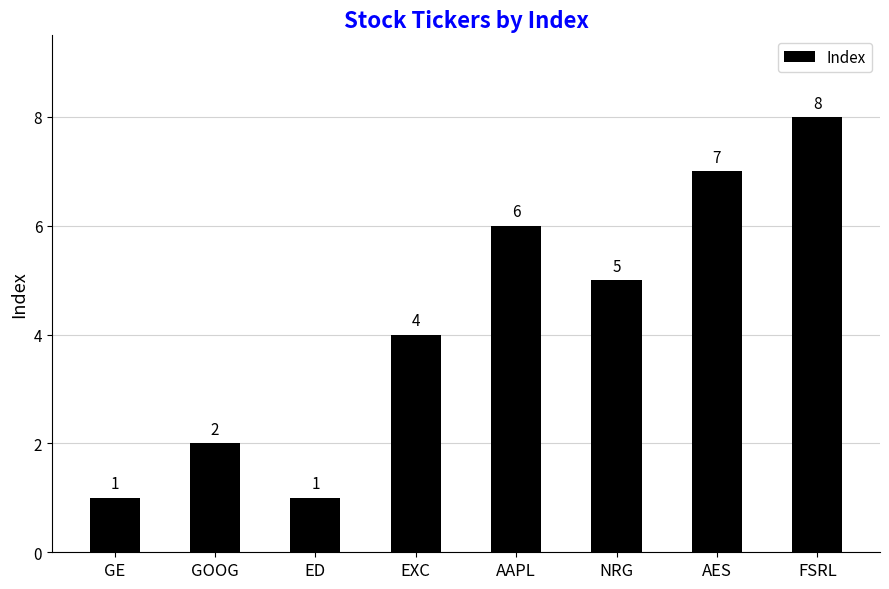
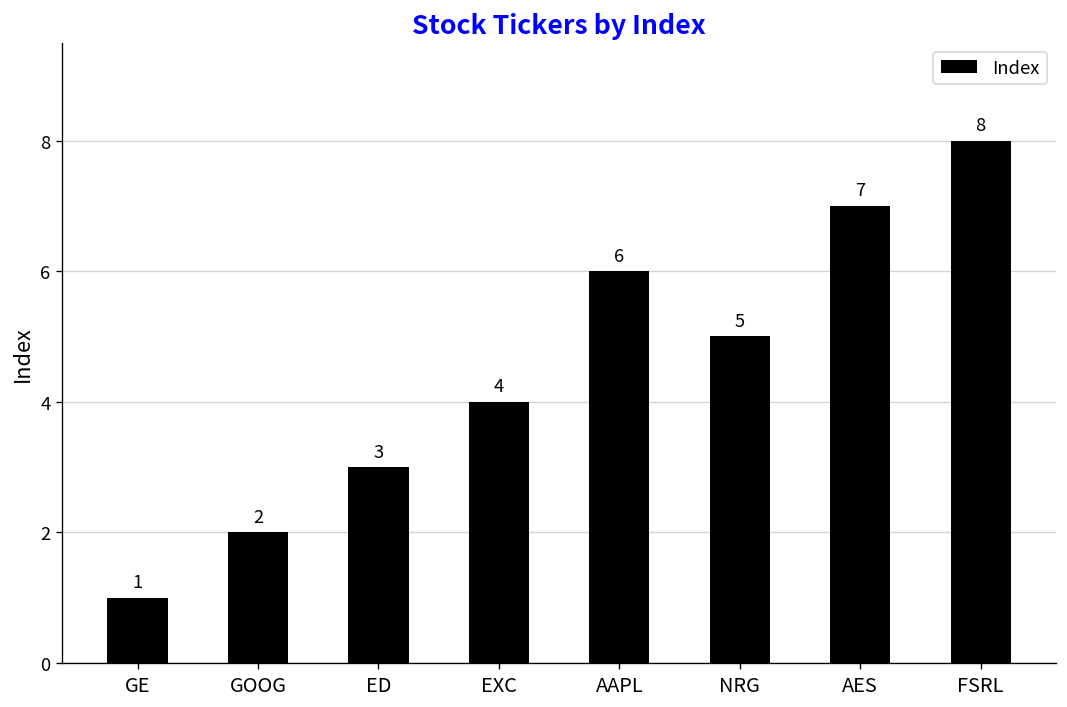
ED: 1 -> 3
